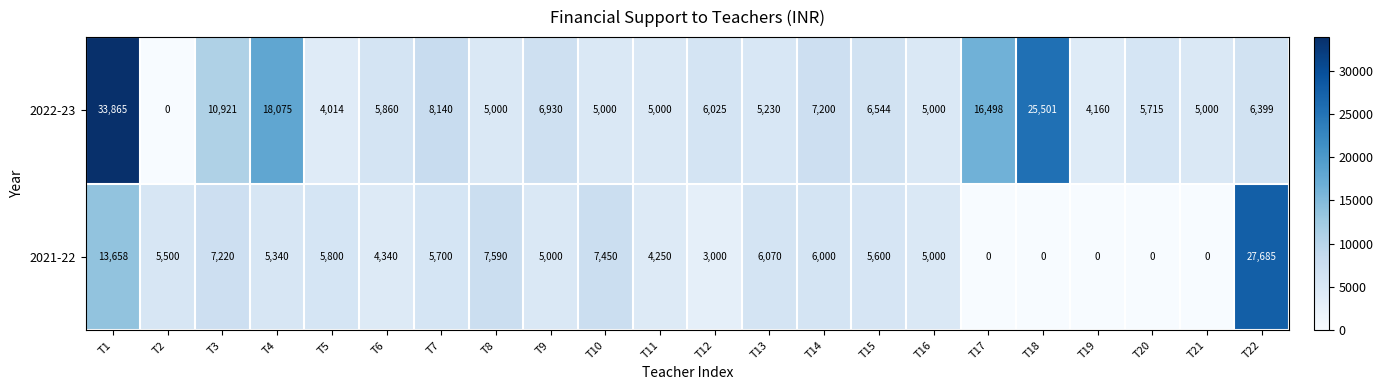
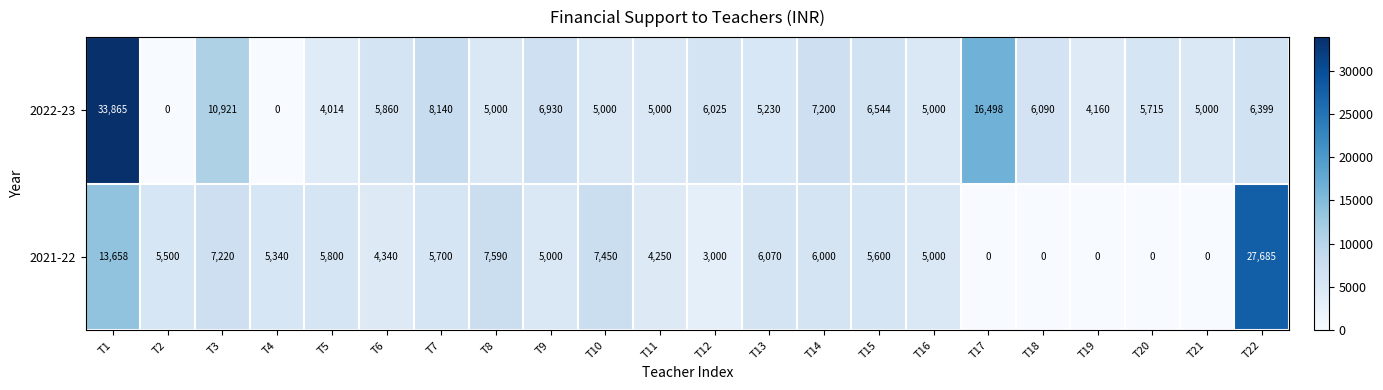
2022-23, T4: 18,075 -> 0
2022-23, T18: 25,501 -> 6,090
